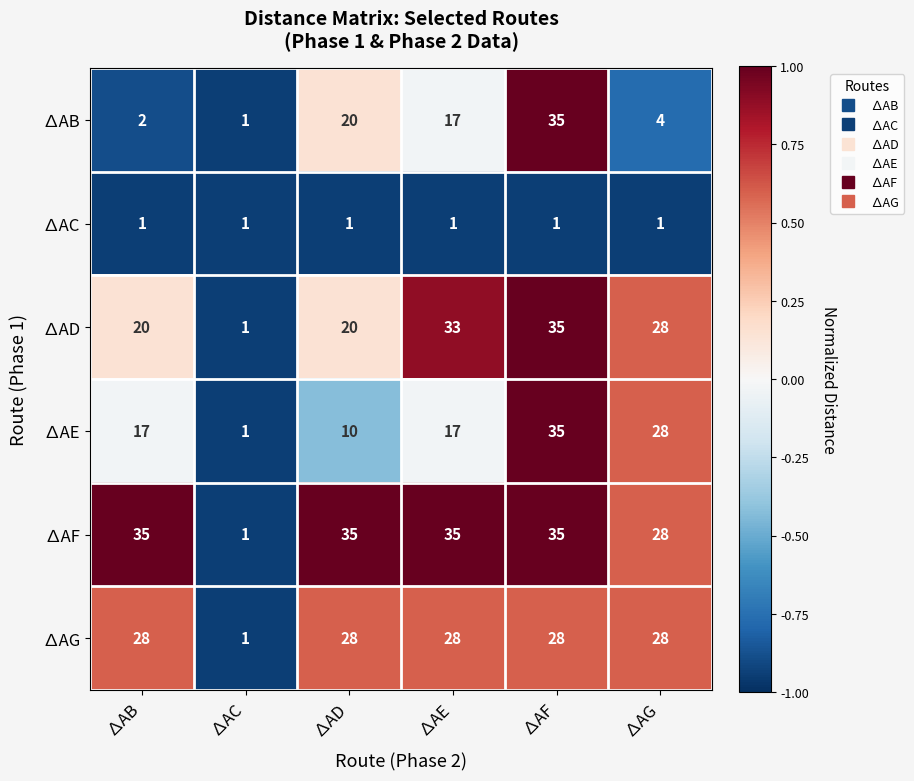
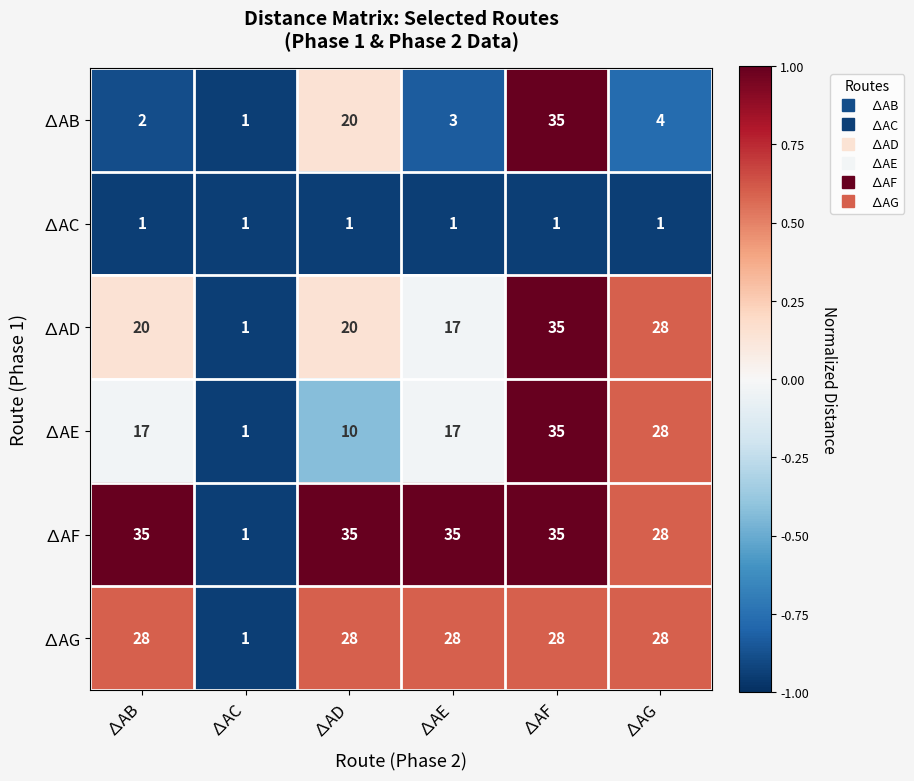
∆AB, ∆AE: 17 -> 3
∆AD, ∆AE: 33 -> 17
